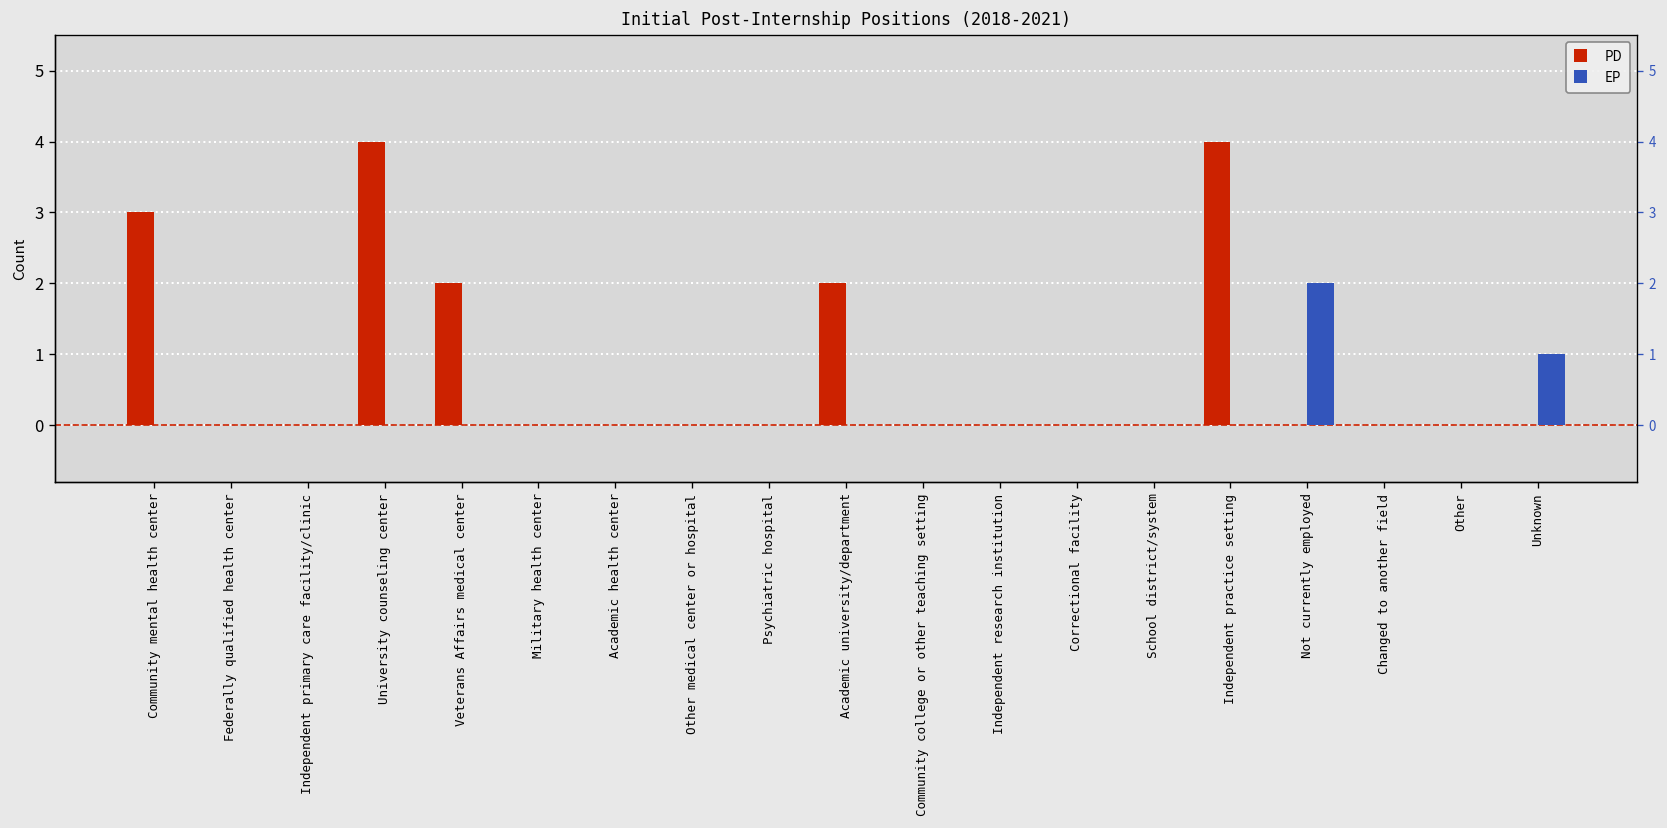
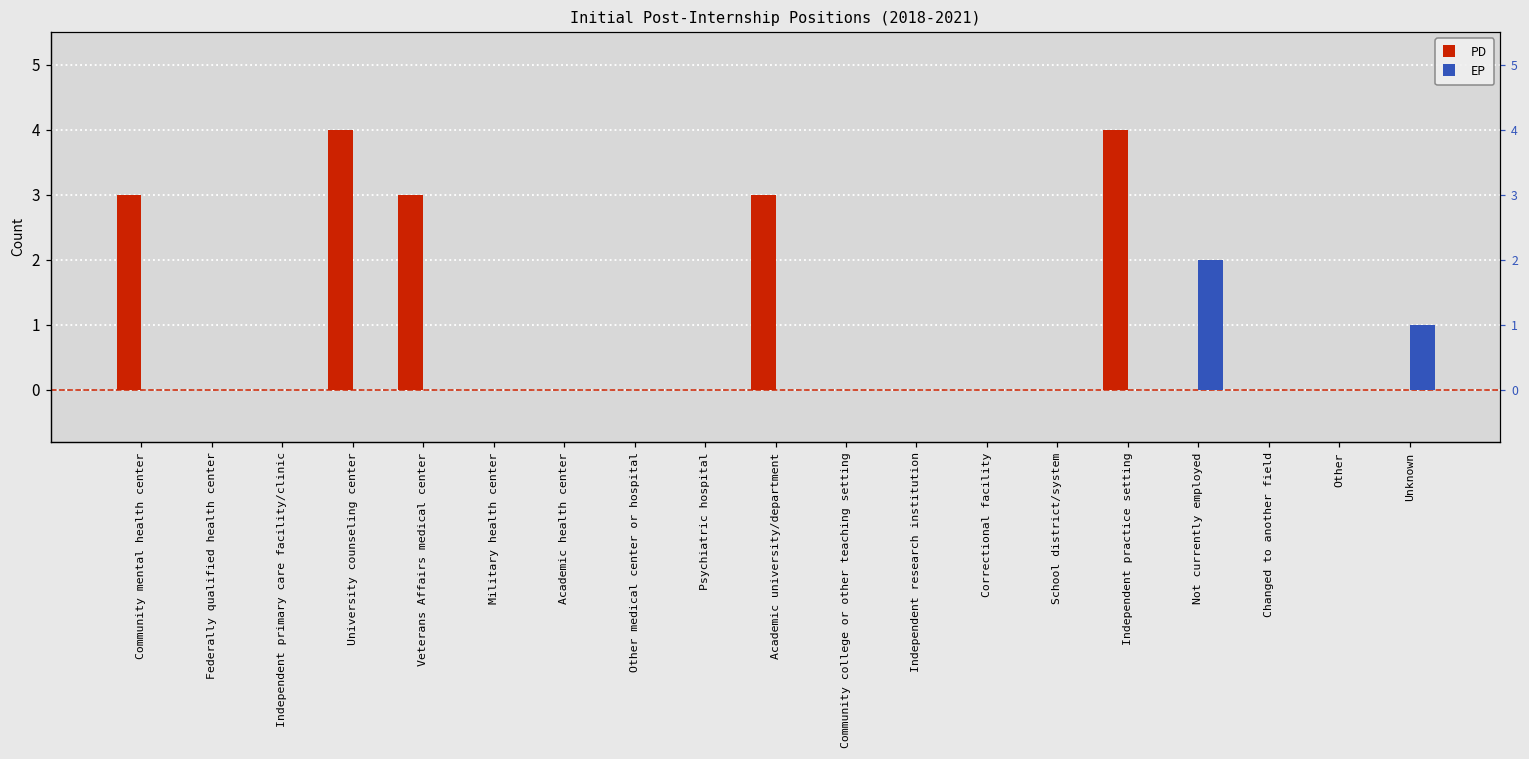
PD, Veterans Affairs medical center: 2 -> 3
PD, Academic university/department: 2 -> 3
